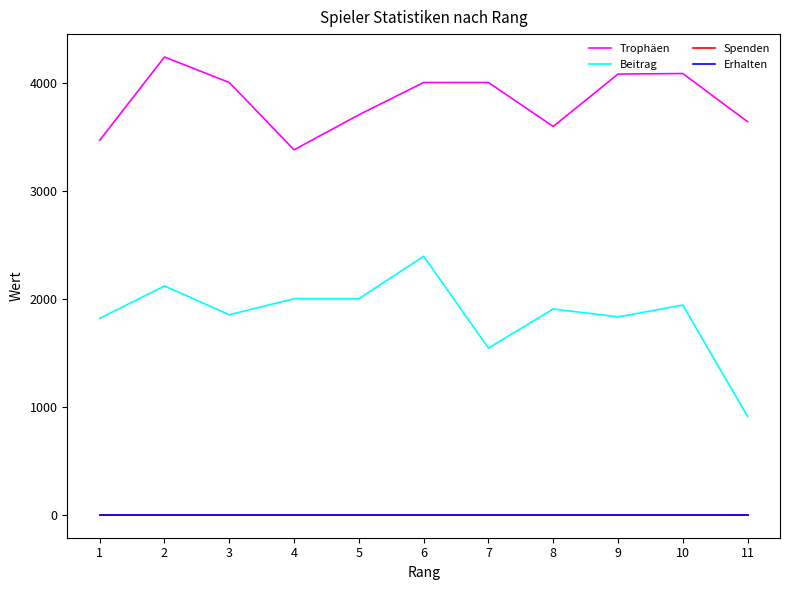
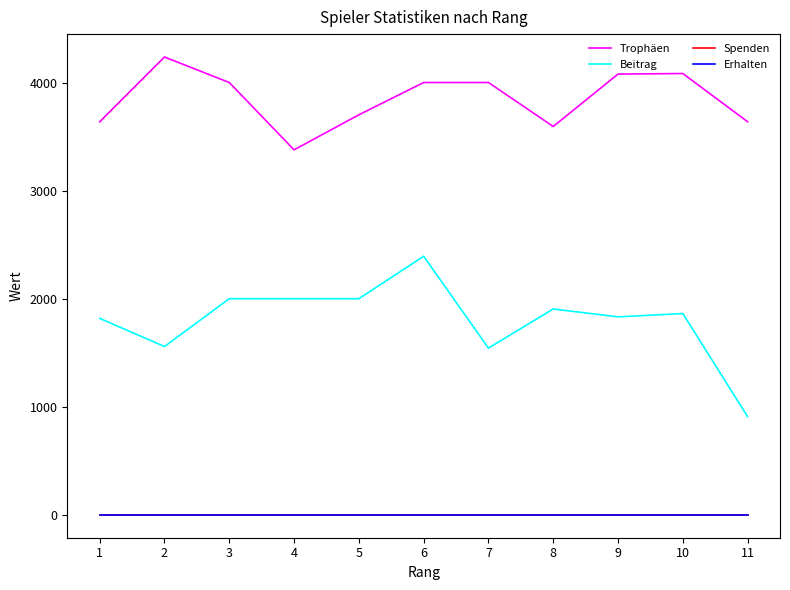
Trophäen, 1: 3470 -> 3640
Beitrag, 2: 2120 -> 1560
Beitrag, 3: 1850 -> 2000
Beitrag, 10: 1940 -> 1860
